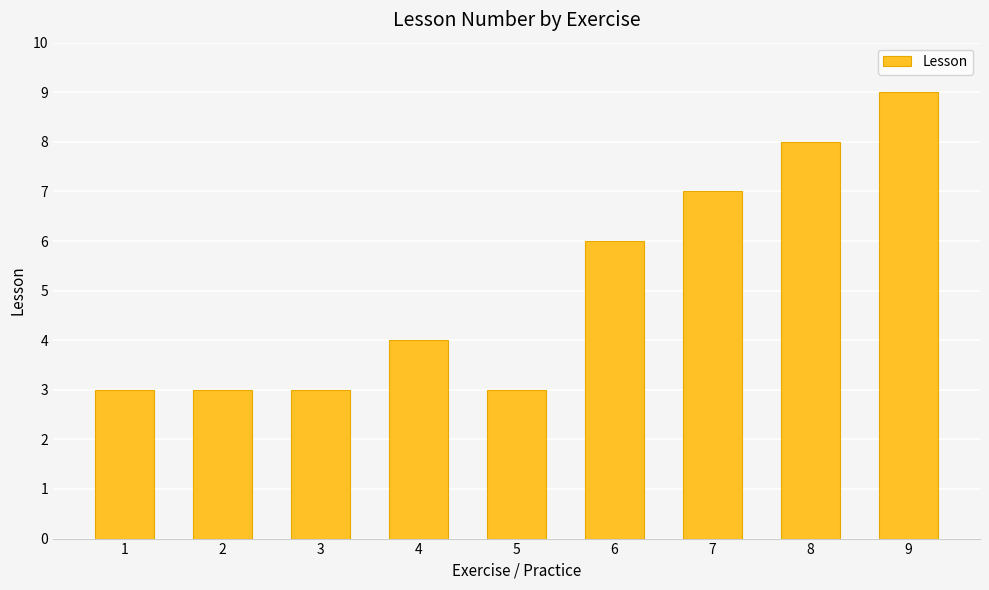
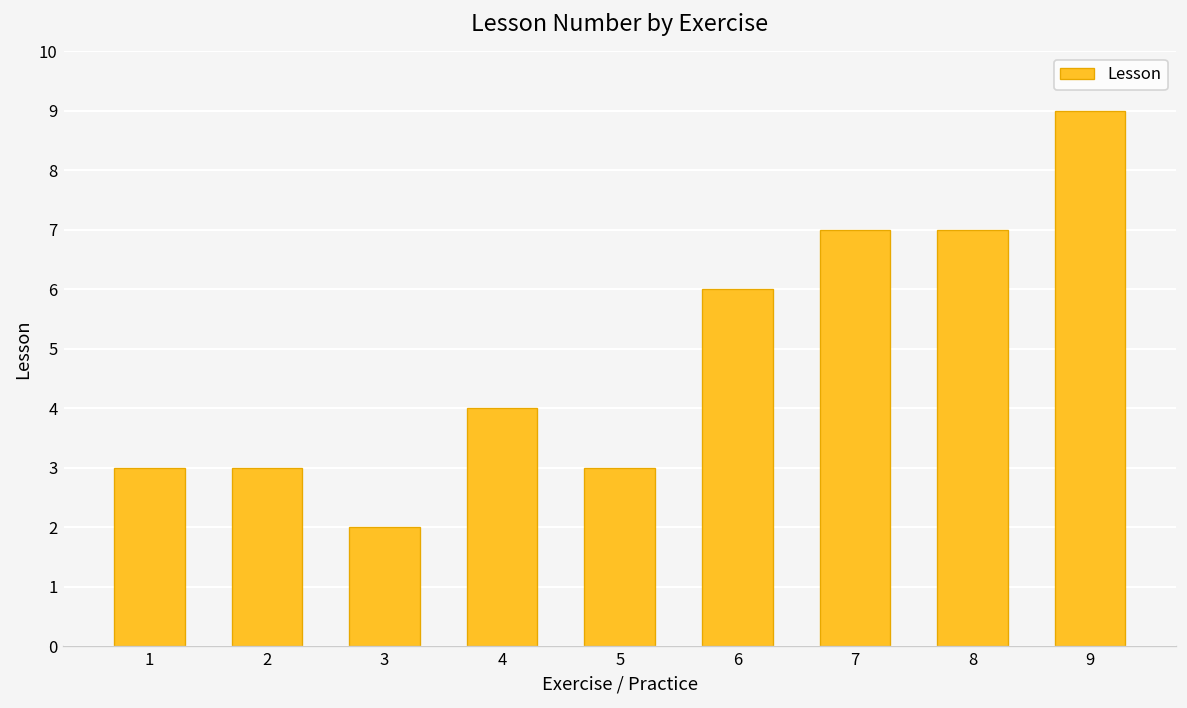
3: 3 -> 2
8: 8 -> 7
